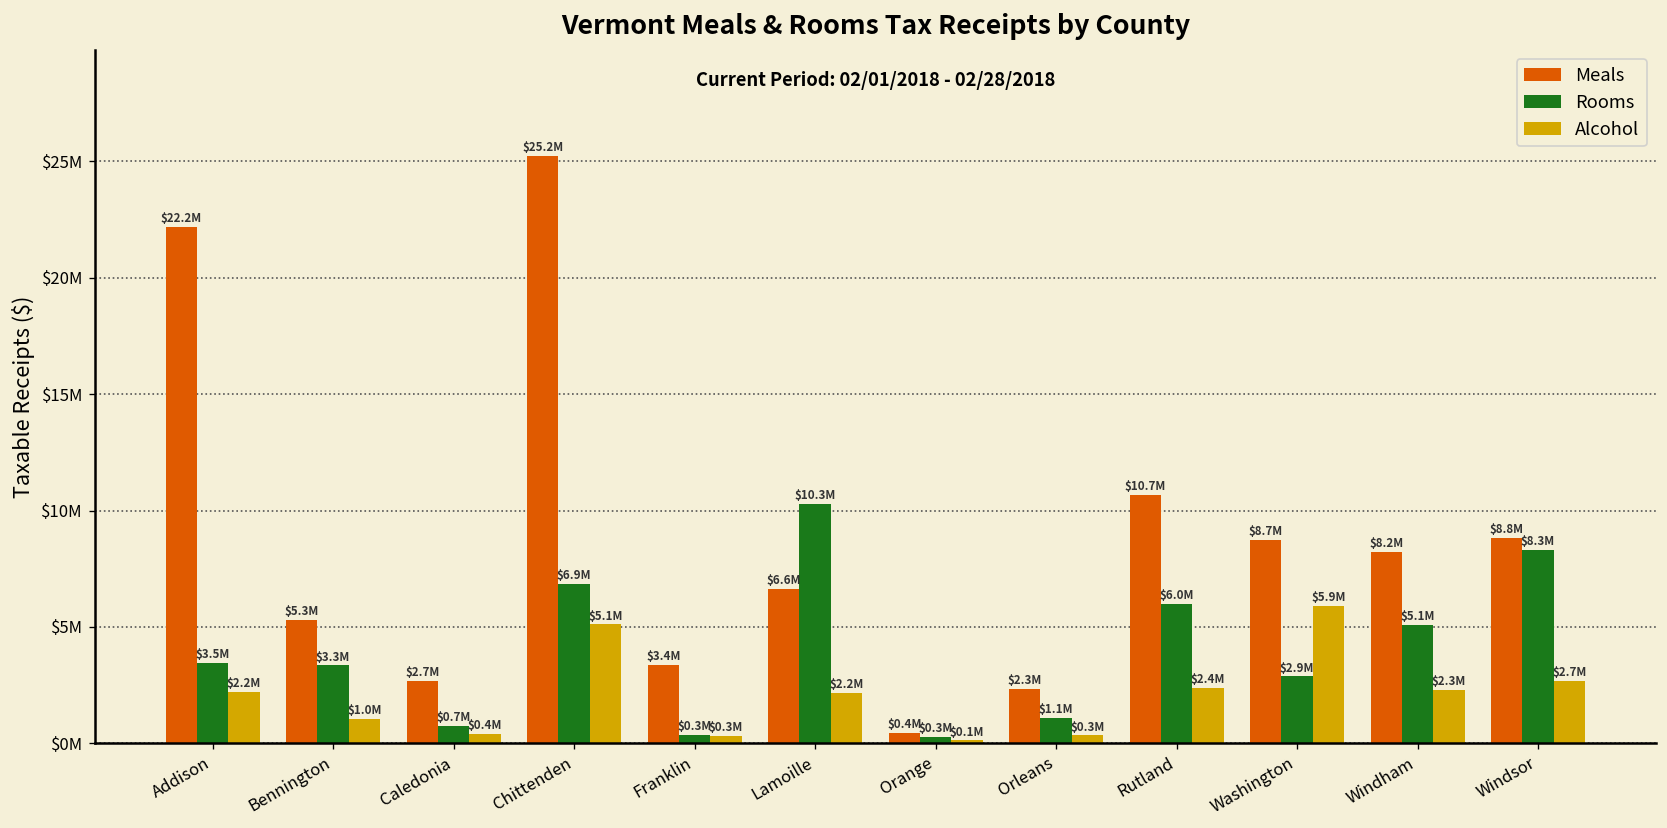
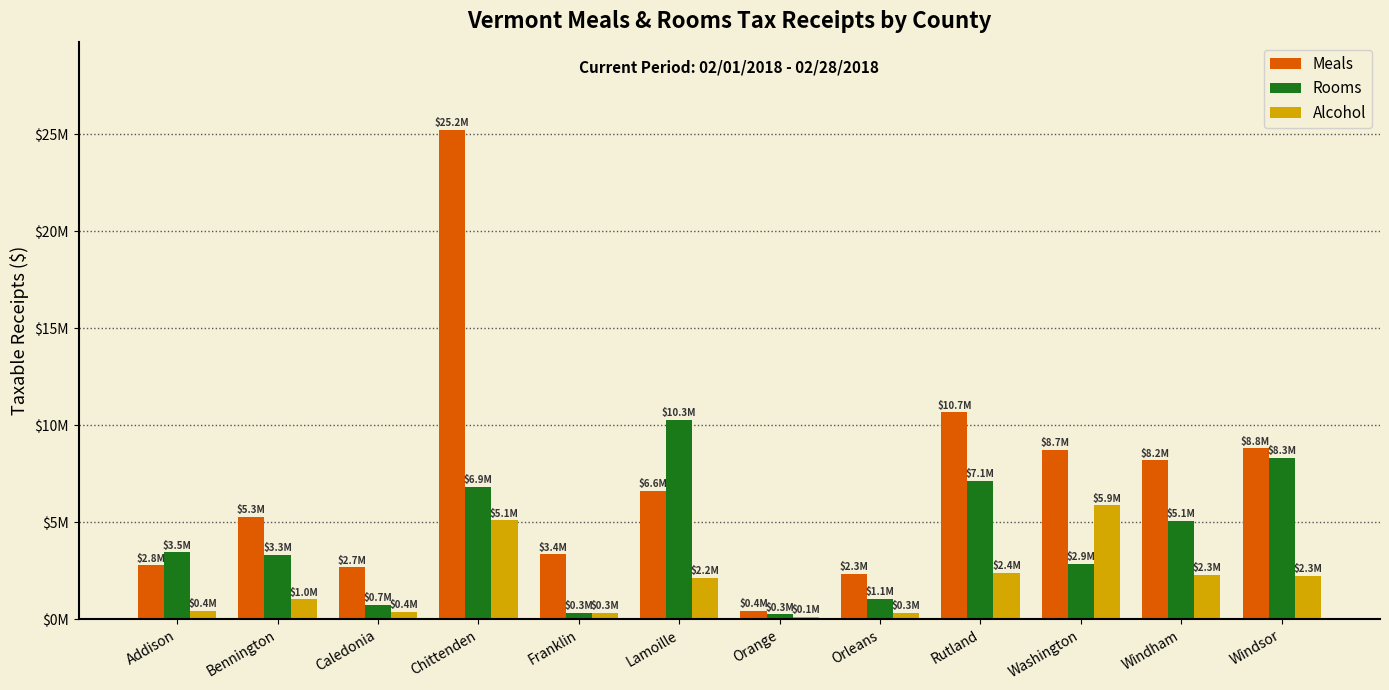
Meals, Addison: $22.2M -> $2.8M
Alcohol, Addison: $2.2M -> $0.4M
Rooms, Rutland: $6.0M -> $7.1M
Alcohol, Windsor: $2.7M -> $2.3M
